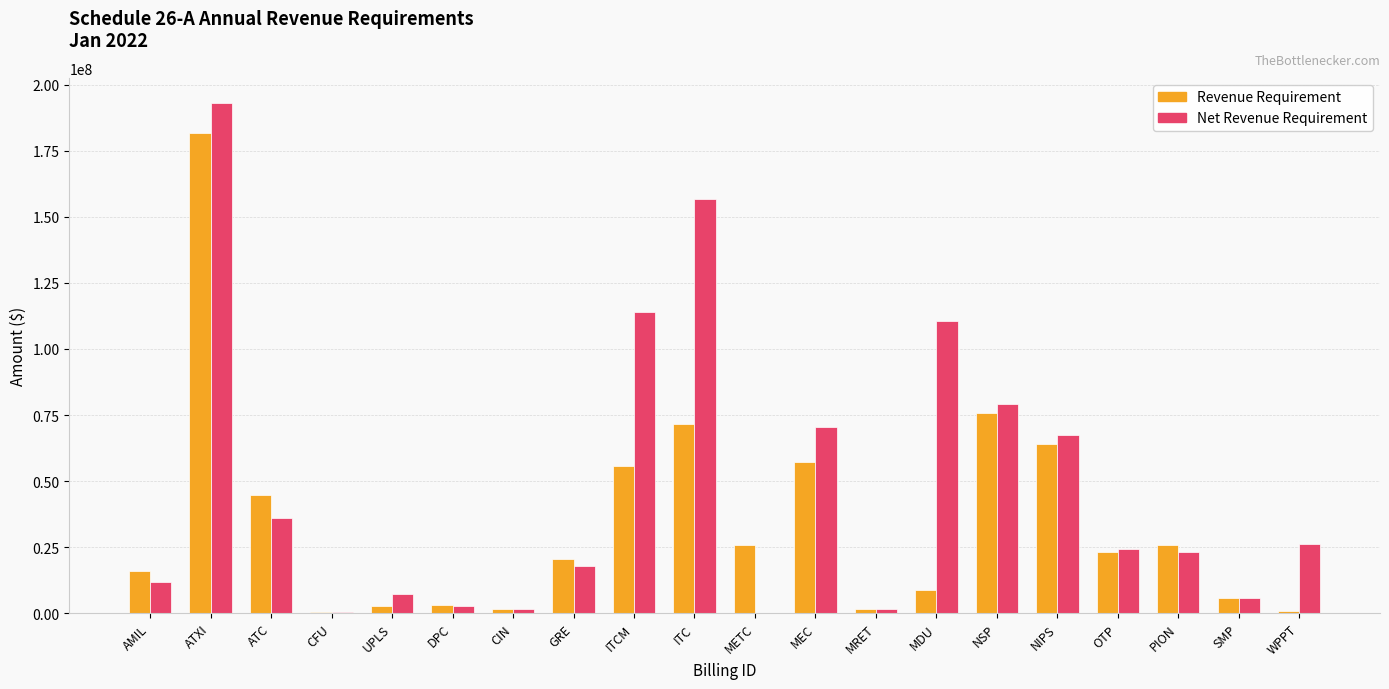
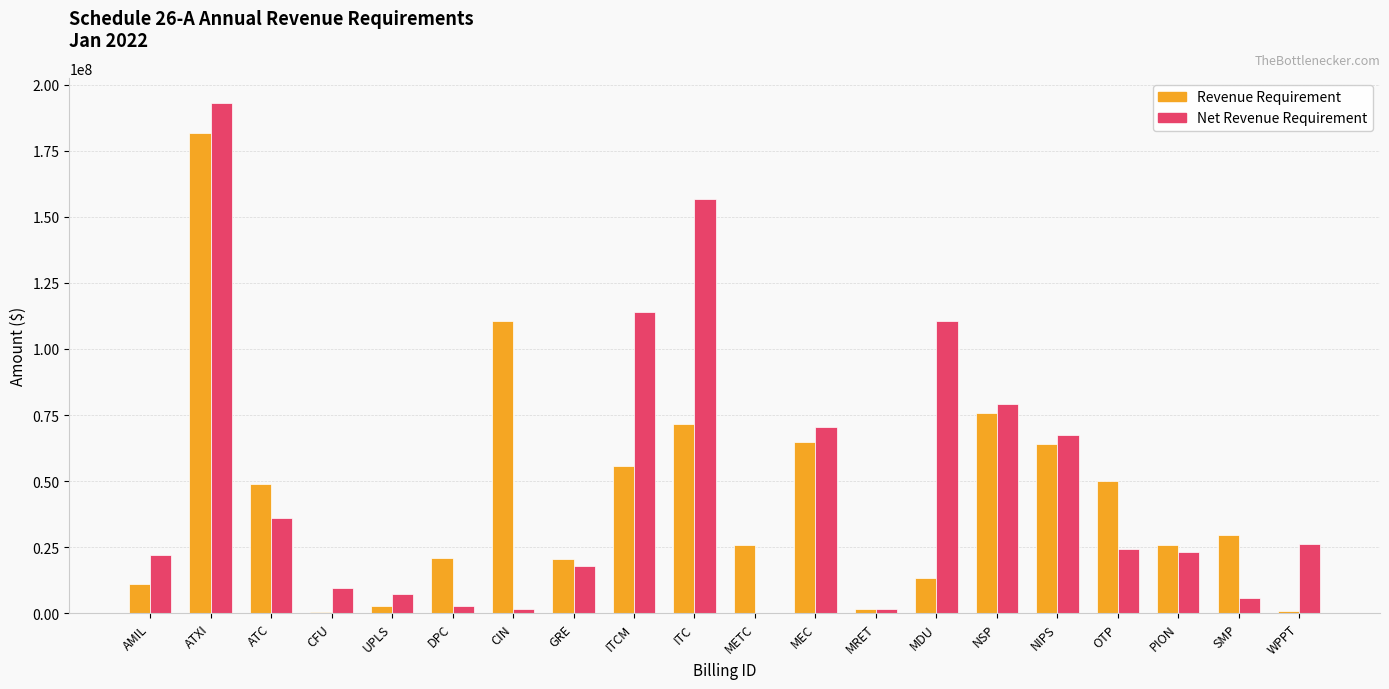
Revenue Requirement, AMIL: 16000000 -> 11000000
Net Revenue Requirement, AMIL: 12000000 -> 22000000
Revenue Requirement, ATC: 45000000 -> 49000000
Net Revenue Requirement, CFU: 1000000 -> 10000000
Revenue Requirement, DPC: 3000000 -> 21000000
Revenue Requirement, CIN: 1000000 -> 111000000
Revenue Requirement, MEC: 57000000 -> 65000000
Revenue Requirement, MDU: 9000000 -> 13000000
Revenue Requirement, OTP: 23000000 -> 50000000
Revenue Requirement, SMP: 6000000 -> 30000000
